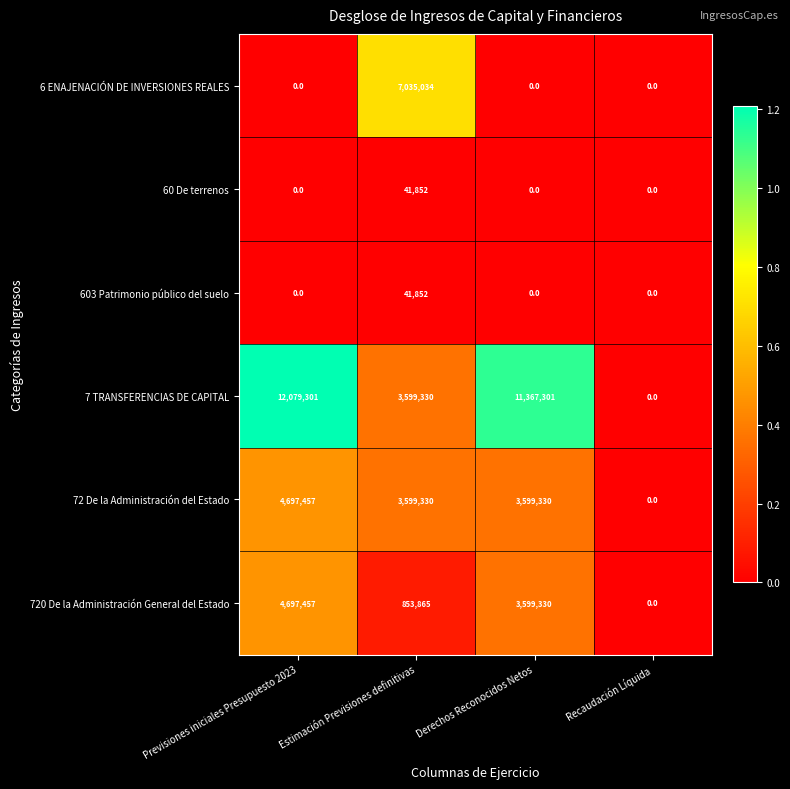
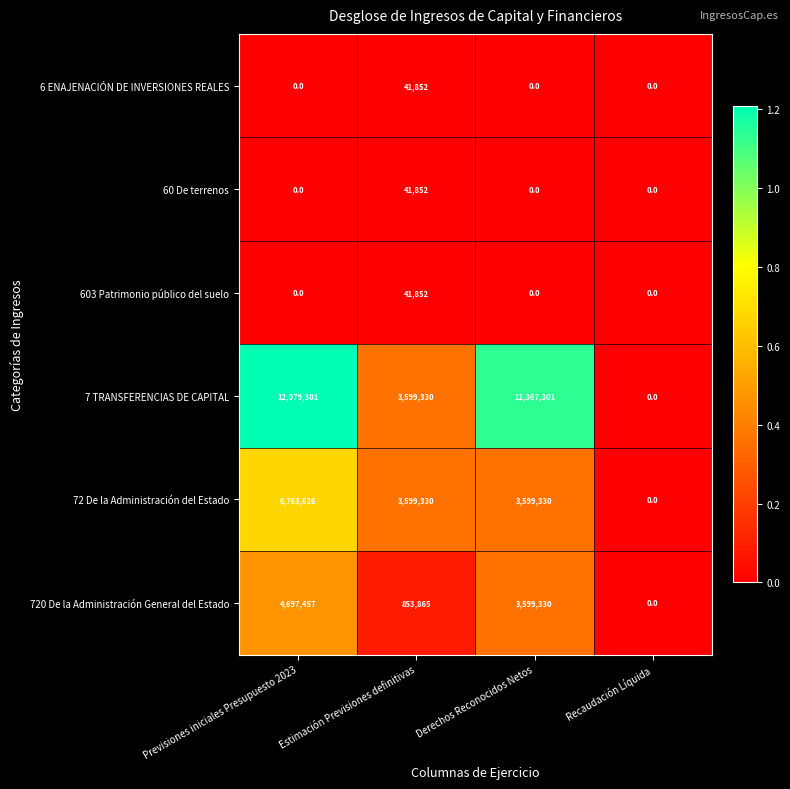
6 ENAJENACIÓN DE INVERSIONES REALES, Estimación Previsiones definitivas: 7,035,034 -> 41,852
72 De la Administración del Estado, Previsiones iniciales Presupuesto 2023: 4,697,457 -> 6,763,626
